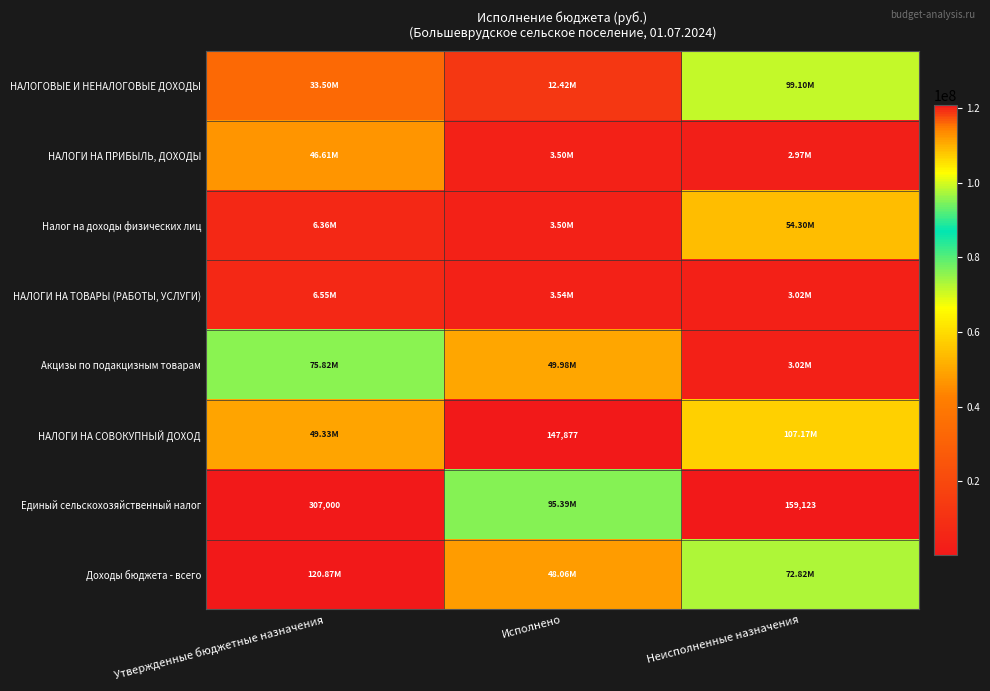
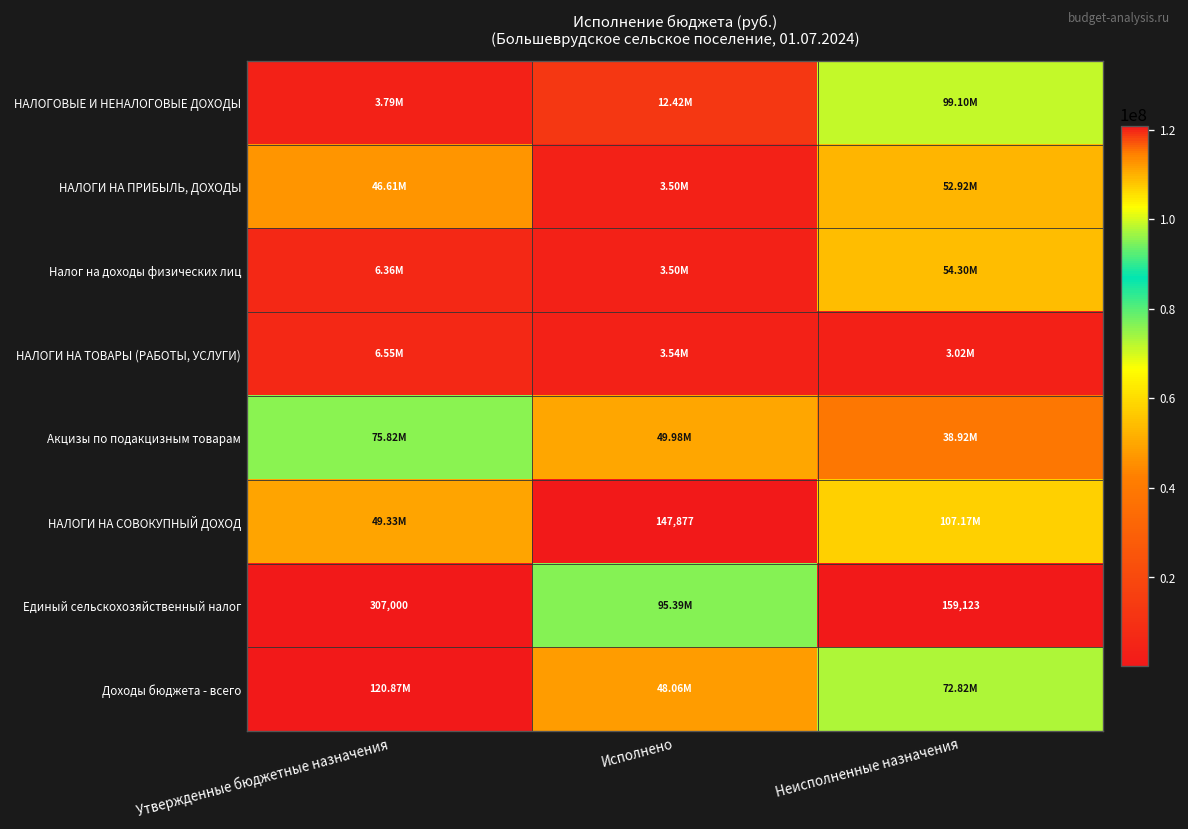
НАЛОГОВЫЕ И НЕНАЛОГОВЫЕ ДОХОДЫ, Утвержденные бюджетные назначения: 33.50M -> 3.79M
НАЛОГИ НА ПРИБЫЛЬ, ДОХОДЫ, Неисполненные назначения: 2.97M -> 52.92M
Акцизы по подакцизным товарам, Неисполненные назначения: 3.02M -> 38.92M
